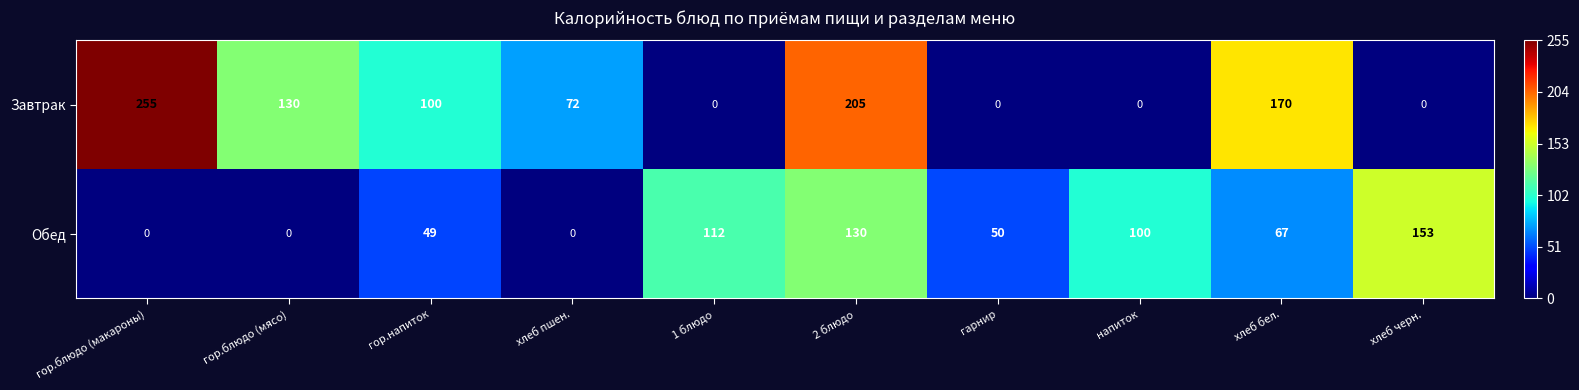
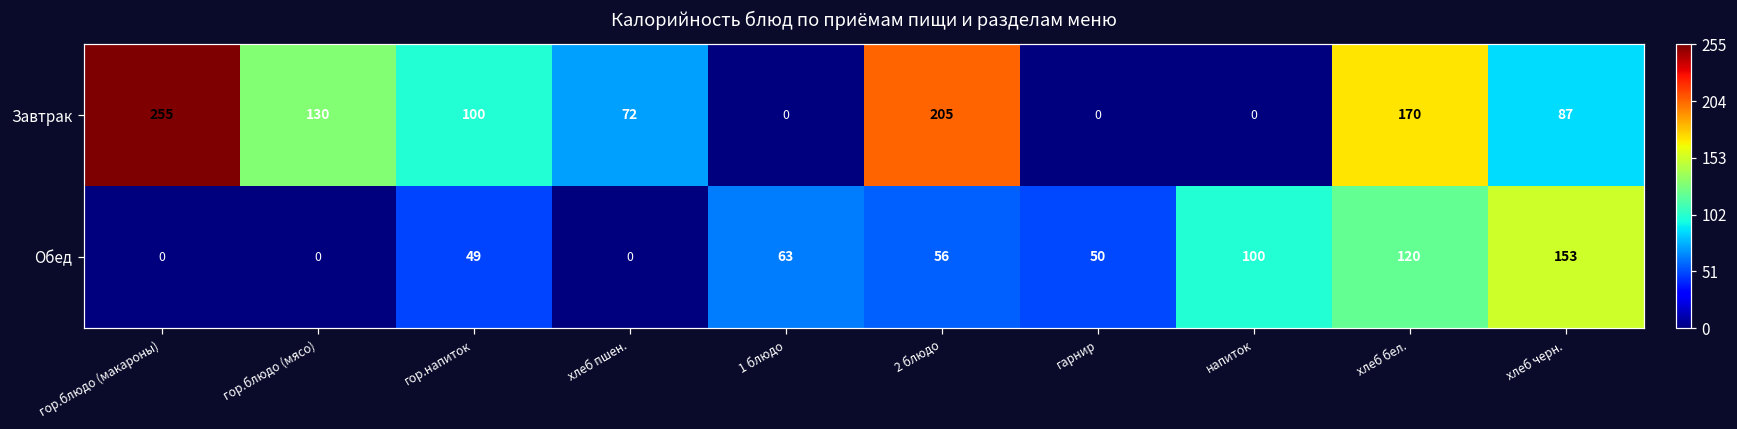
Завтрак, хлеб черн.: 0 -> 87
Обед, 1 блюдо: 112 -> 63
Обед, 2 блюдо: 130 -> 56
Обед, хлеб бел.: 67 -> 120
